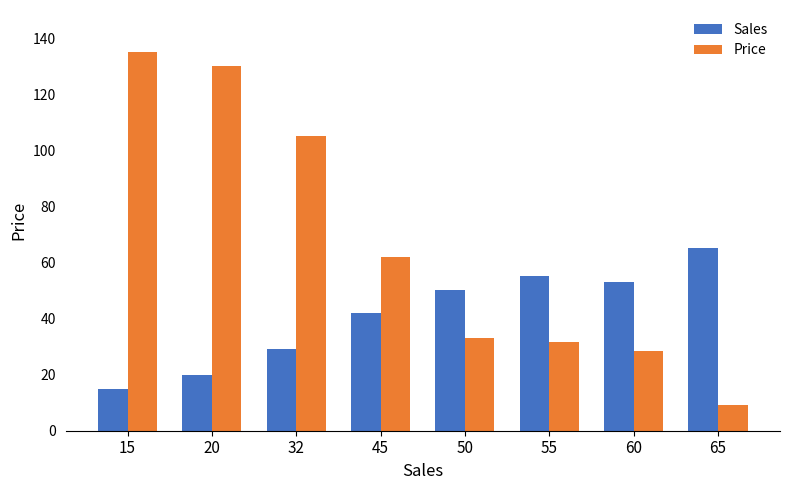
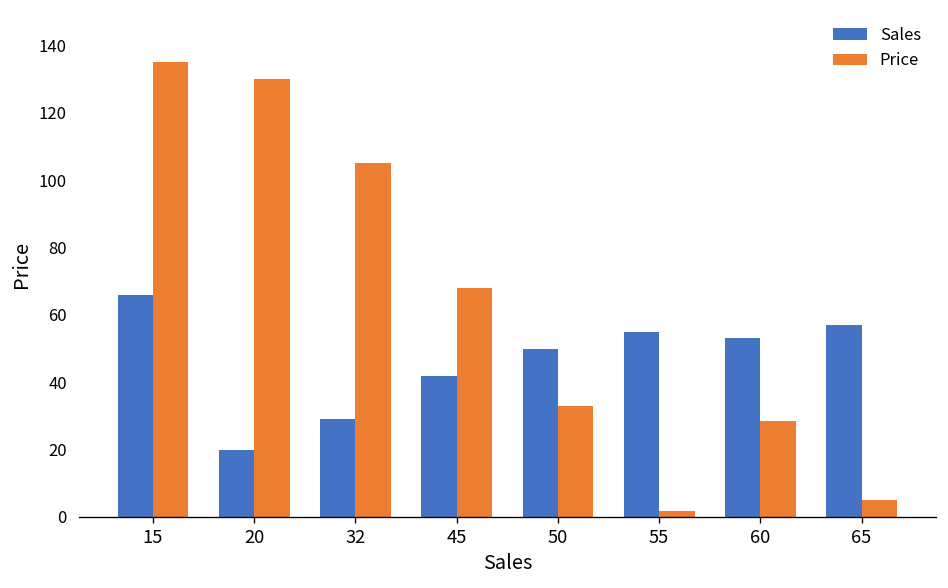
Sales, 15: 15 -> 66
Price, 45: 62 -> 68
Price, 55: 32 -> 2
Sales, 65: 65 -> 57
Price, 65: 9 -> 5
